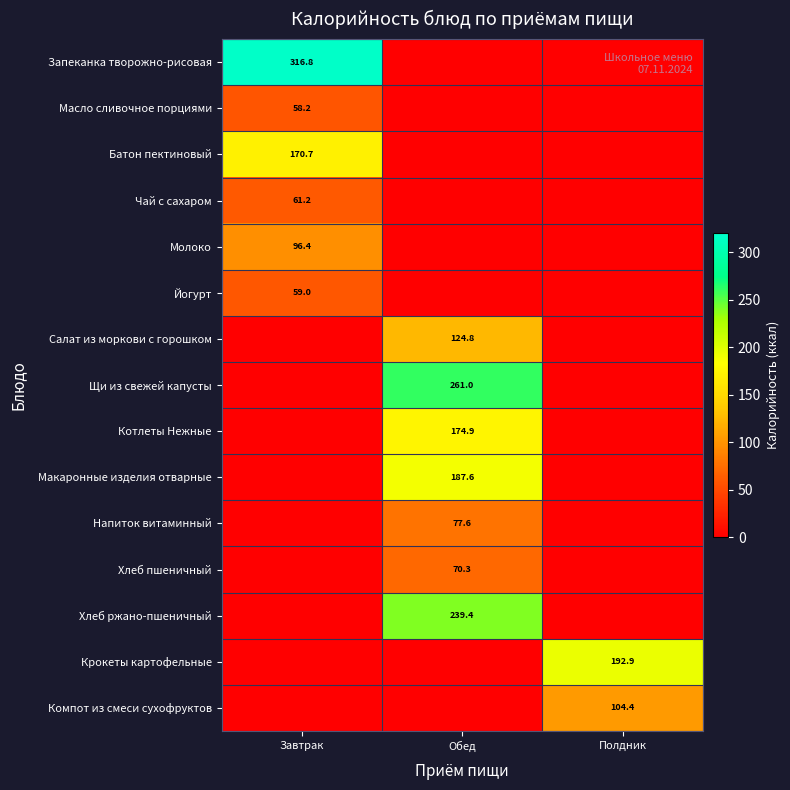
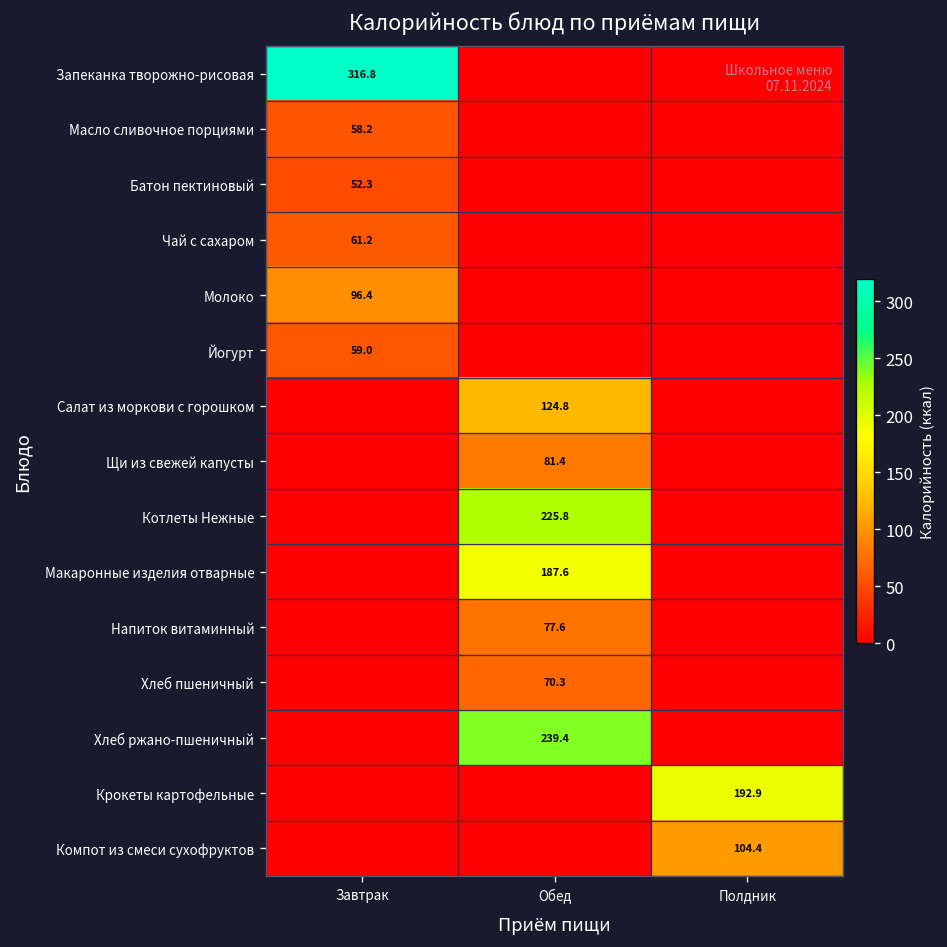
Батон пектиновый, Завтрак: 170.7 -> 52.3
Щи из свежей капусты, Обед: 261.0 -> 81.4
Котлеты Нежные, Обед: 174.9 -> 225.8
